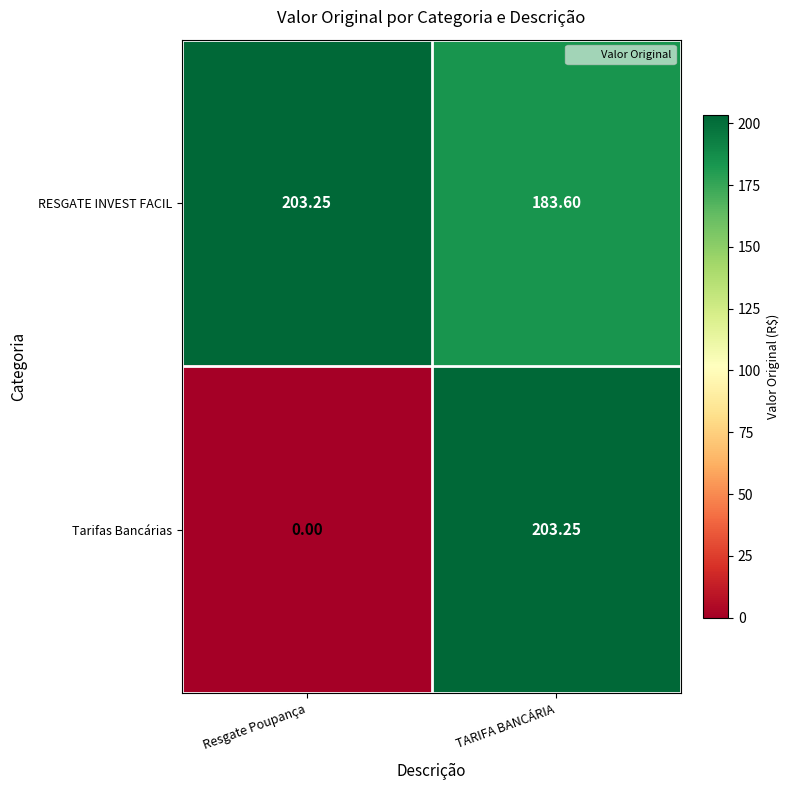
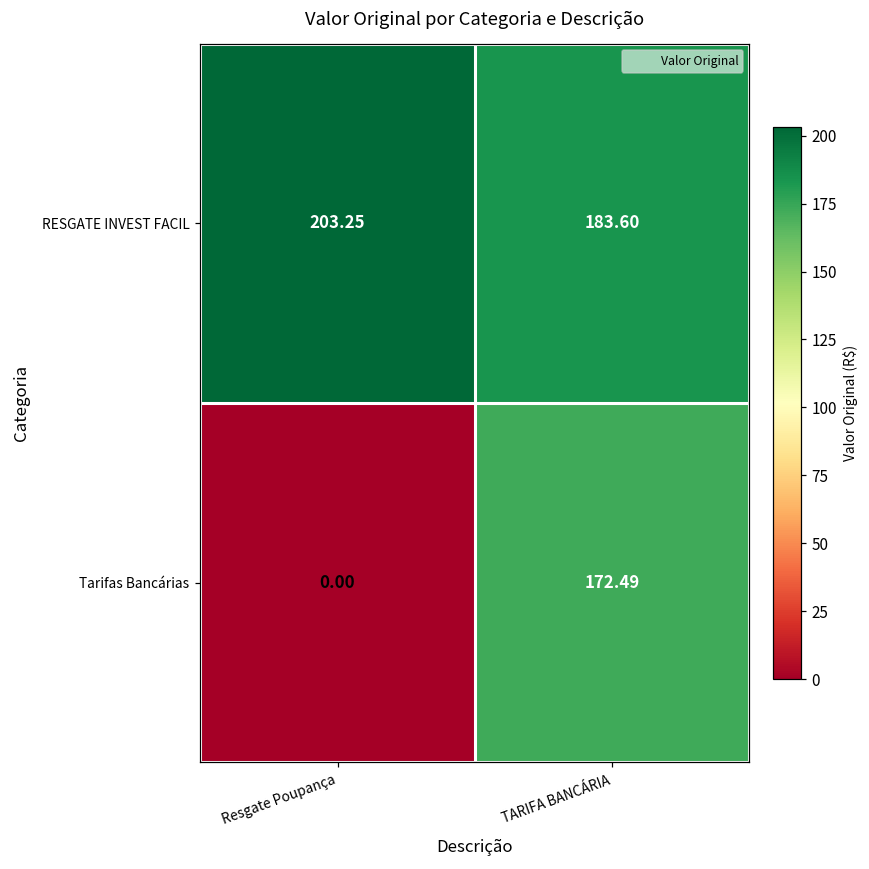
Tarifas Bancárias, TARIFA BANCÁRIA: 203.25 -> 172.49
